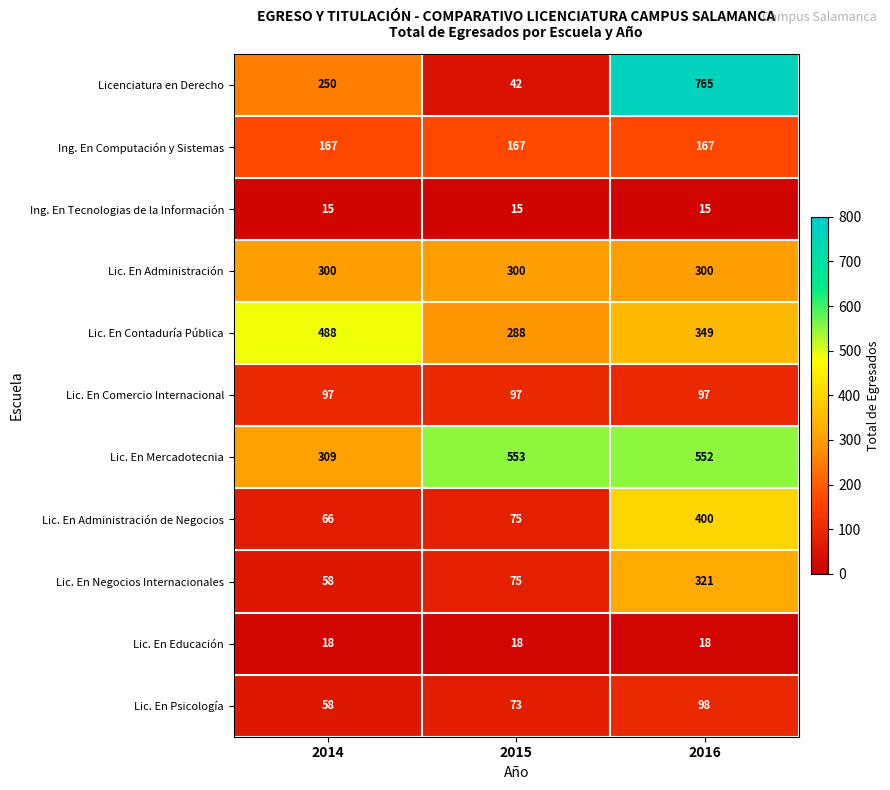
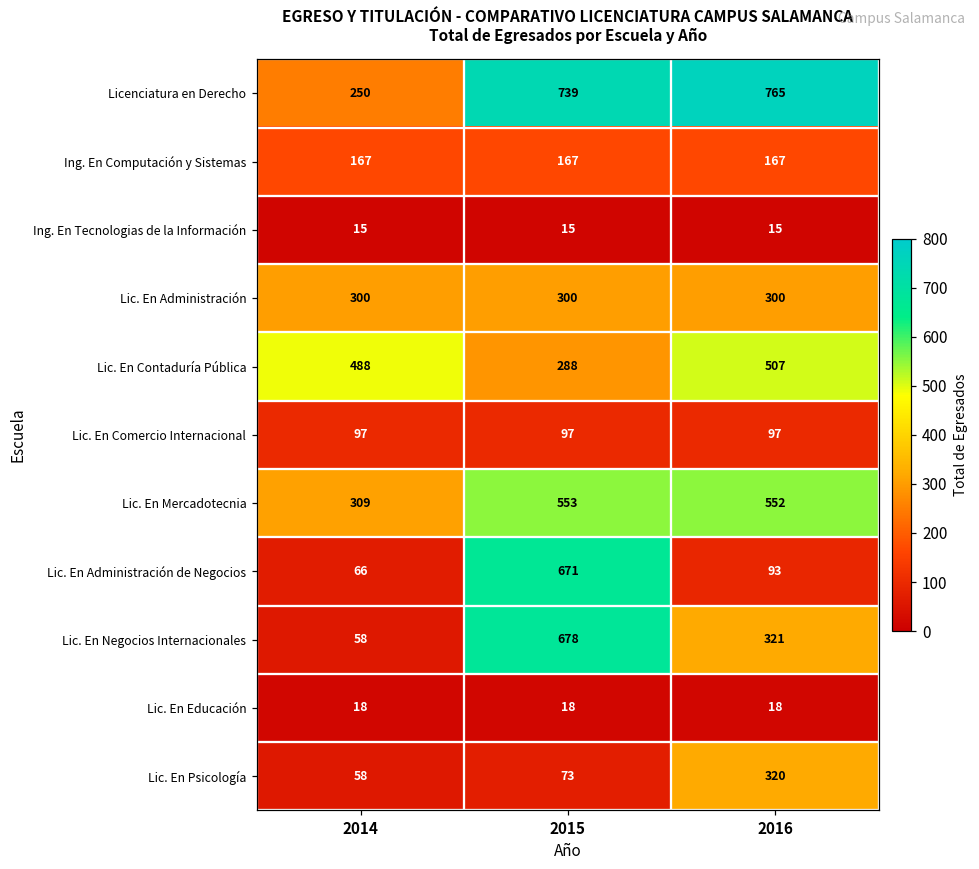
Licenciatura en Derecho, 2015: 42 -> 739
Lic. En Contaduría Pública, 2016: 349 -> 507
Lic. En Administración de Negocios, 2015: 75 -> 671
Lic. En Administración de Negocios, 2016: 400 -> 93
Lic. En Negocios Internacionales, 2015: 75 -> 678
Lic. En Psicología, 2016: 98 -> 320
